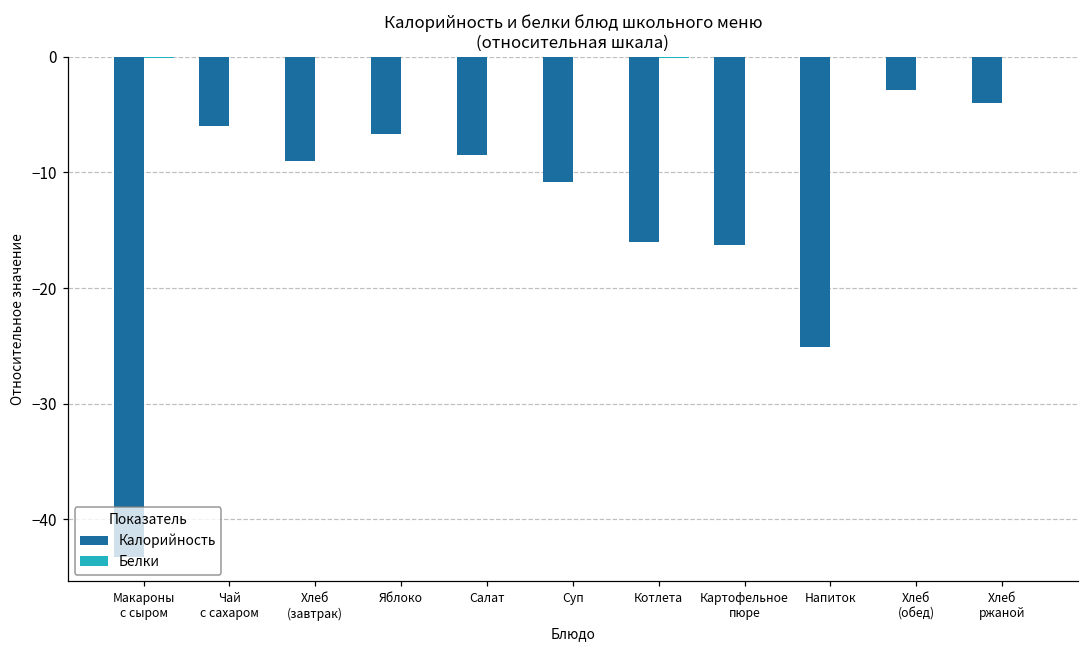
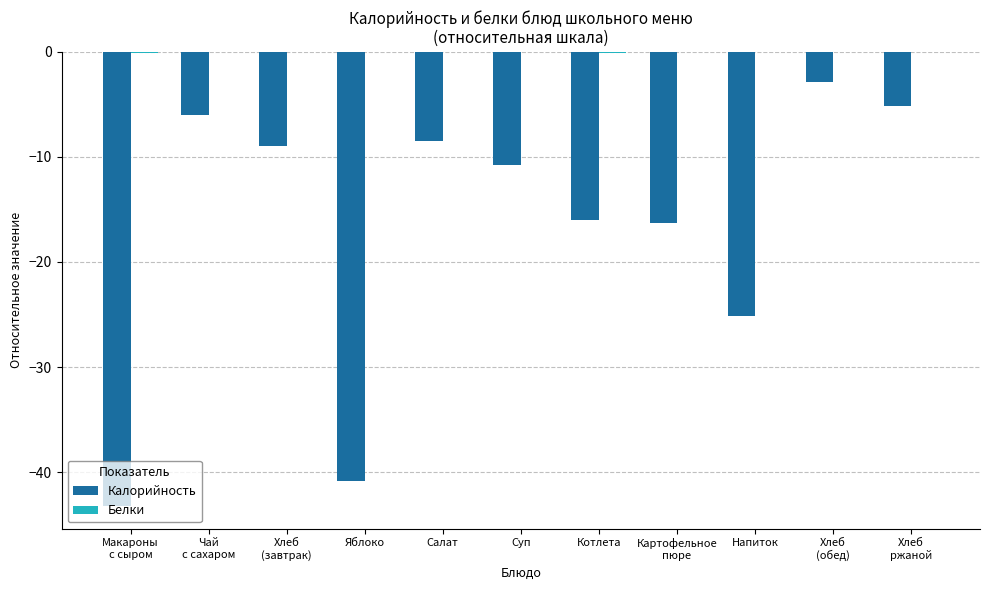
Калорийность, Яблоко: -6.7 -> -40.8
Калорийность, Хлеб ржаной: -4.0 -> -5.2
